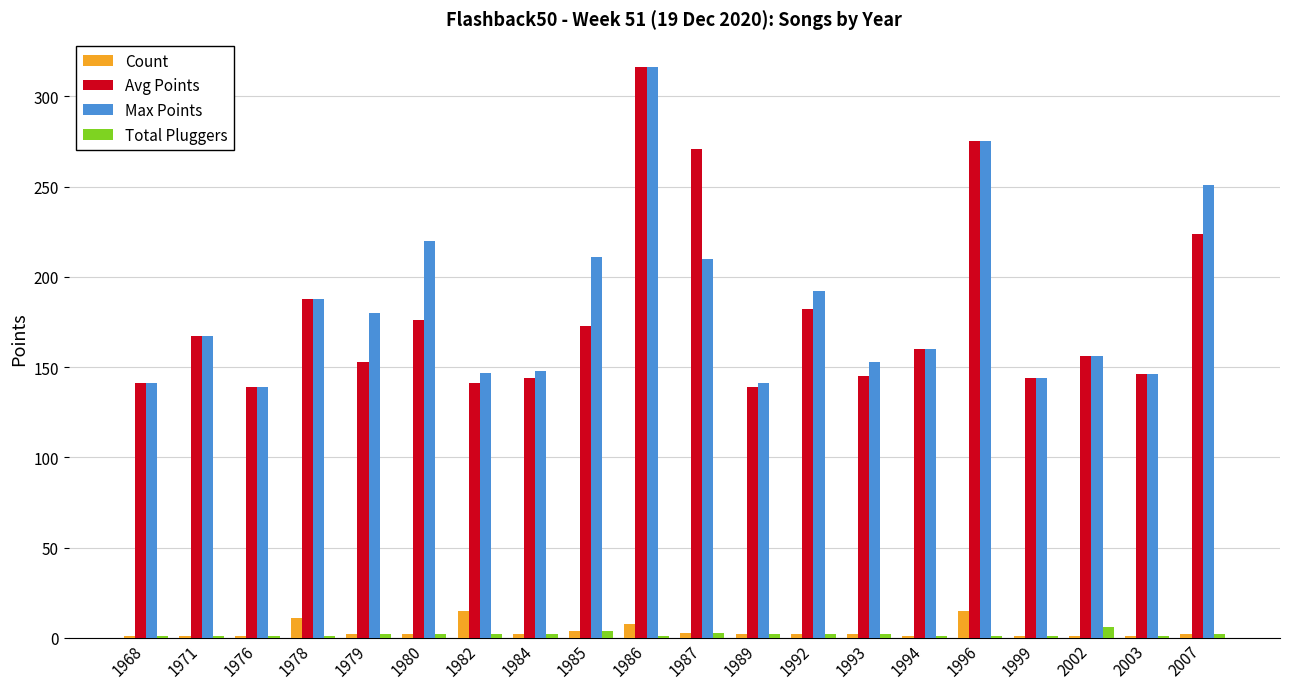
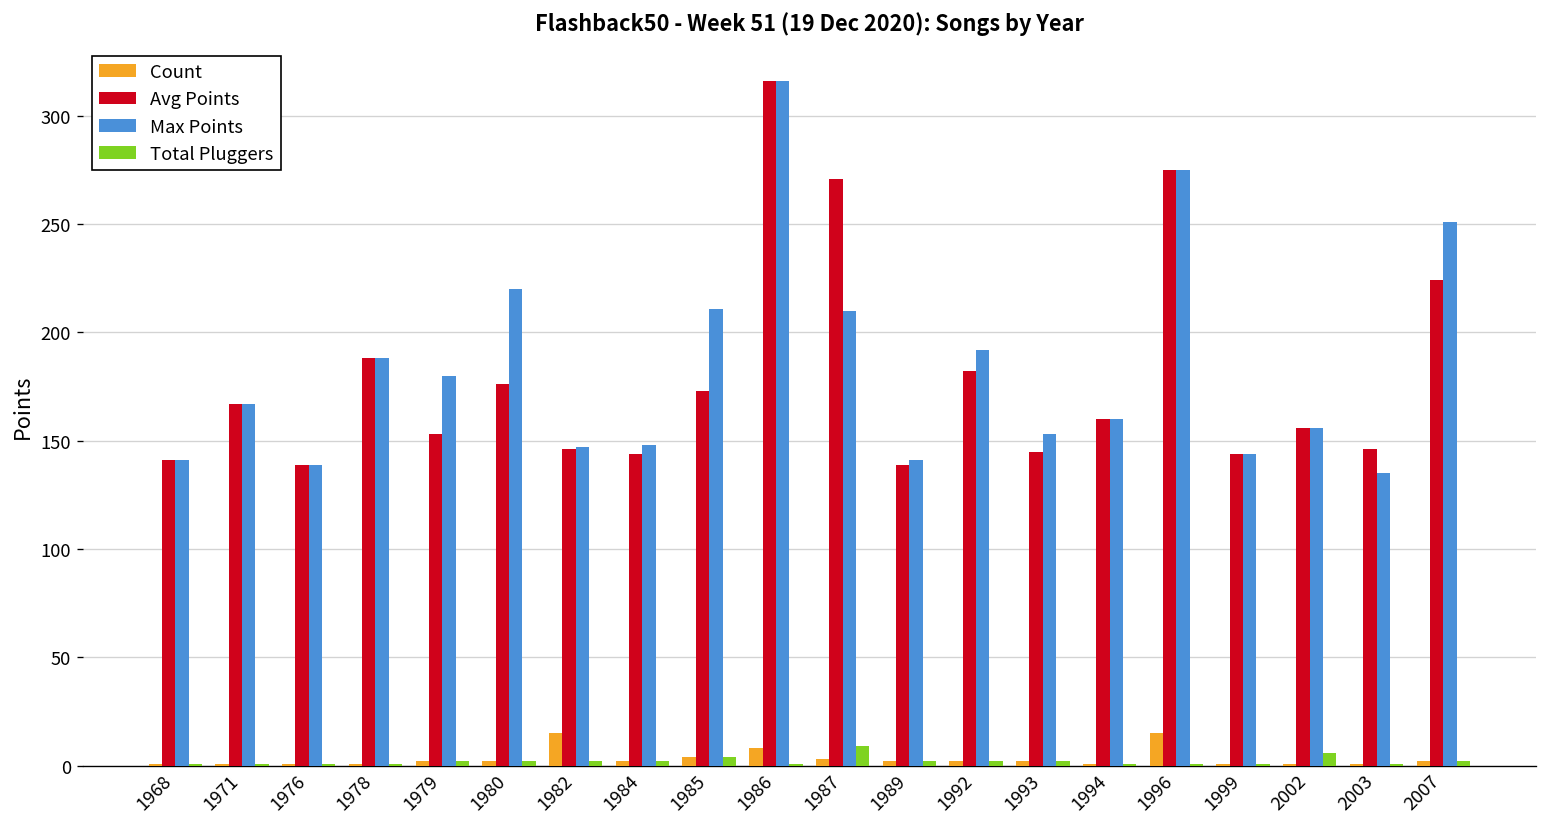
Count, 1978: 11 -> 1
Avg Points, 1982: 141 -> 146
Total Pluggers, 1987: 3 -> 9
Max Points, 2003: 146 -> 135
